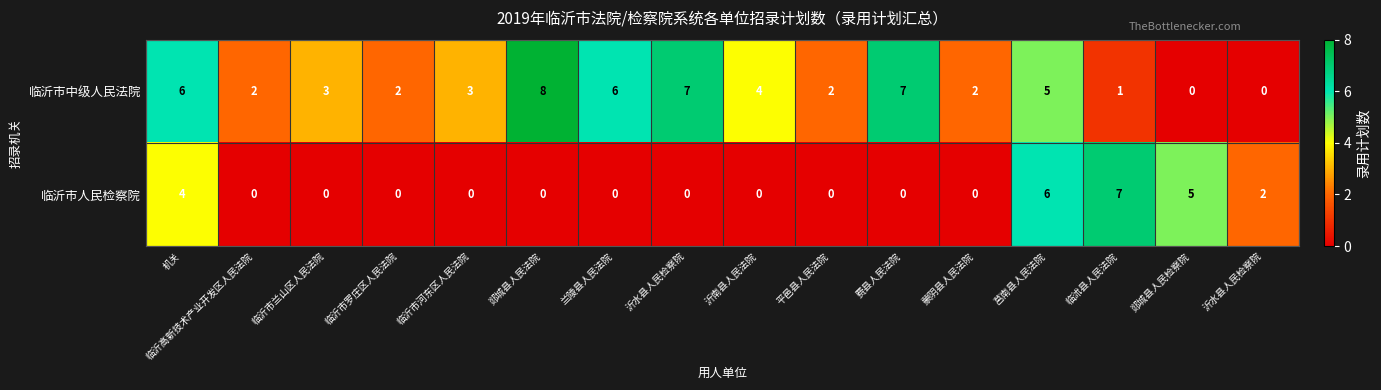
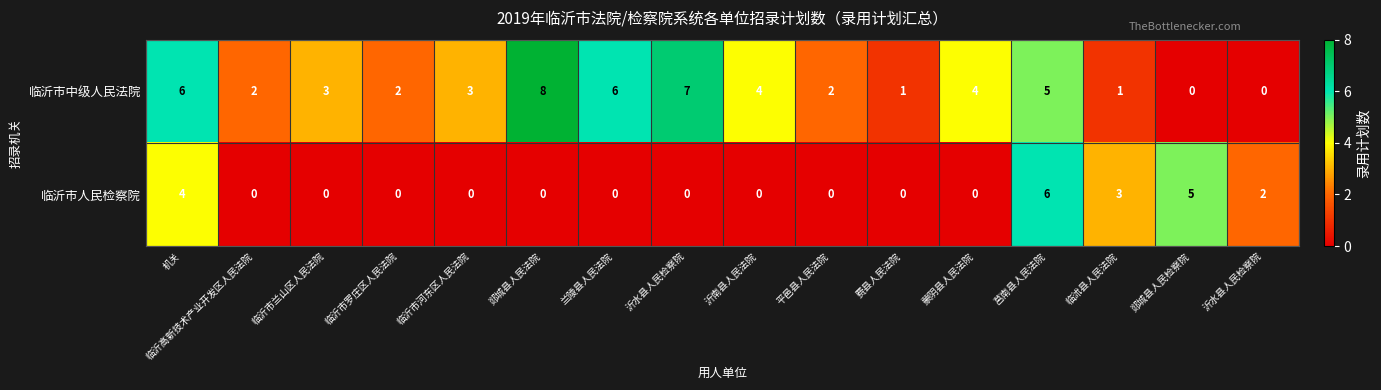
临沂市中级人民法院, 费县人民法院: 7 -> 1
临沂市中级人民法院, 蒙阴县人民法院: 2 -> 4
临沂市人民检察院, 临沭县人民法院: 7 -> 3
